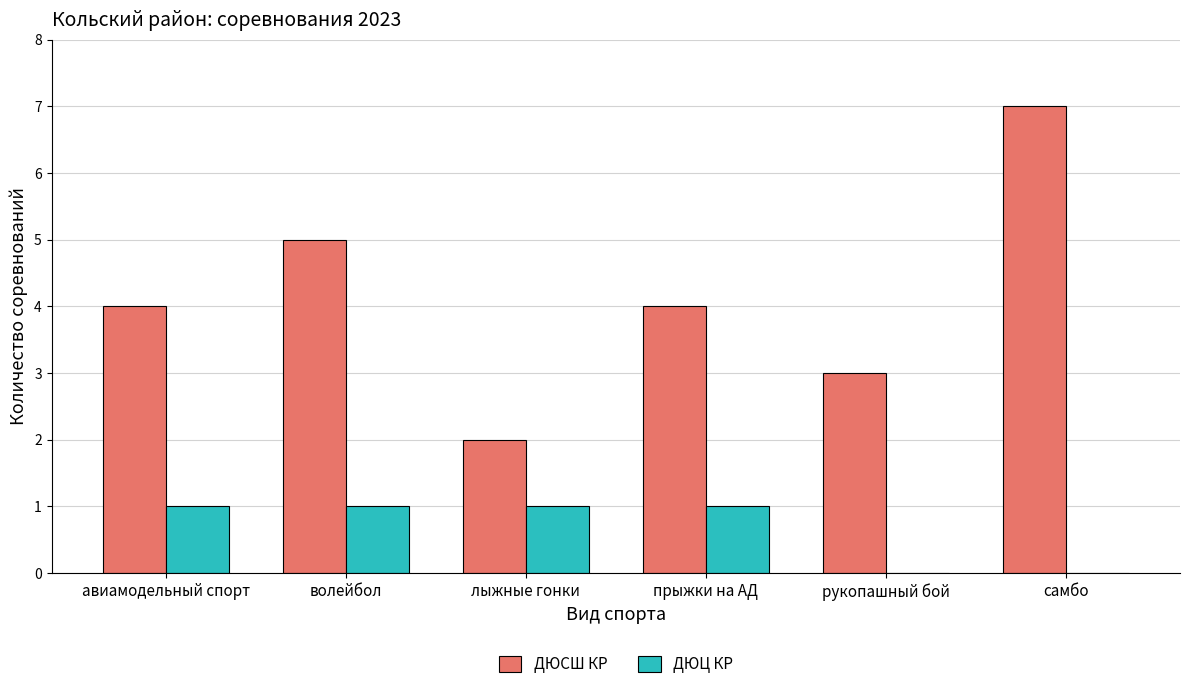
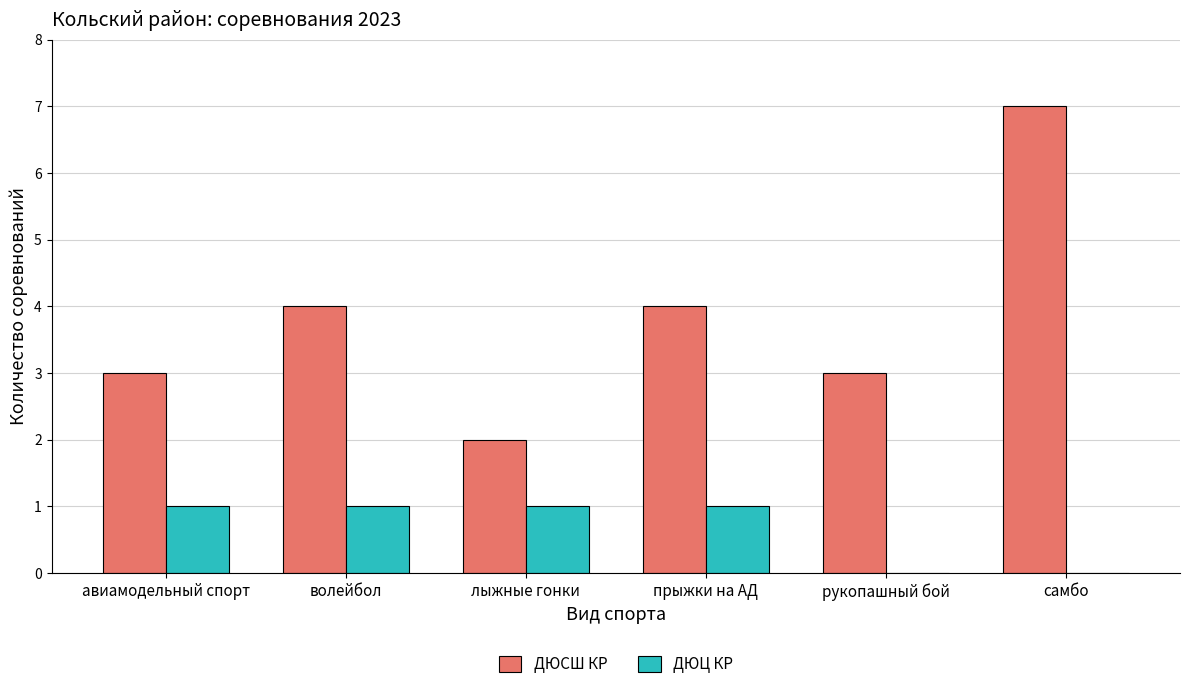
ДЮСШ КР, авиамодельный спорт: 4 -> 3
ДЮСШ КР, волейбол: 5 -> 4
